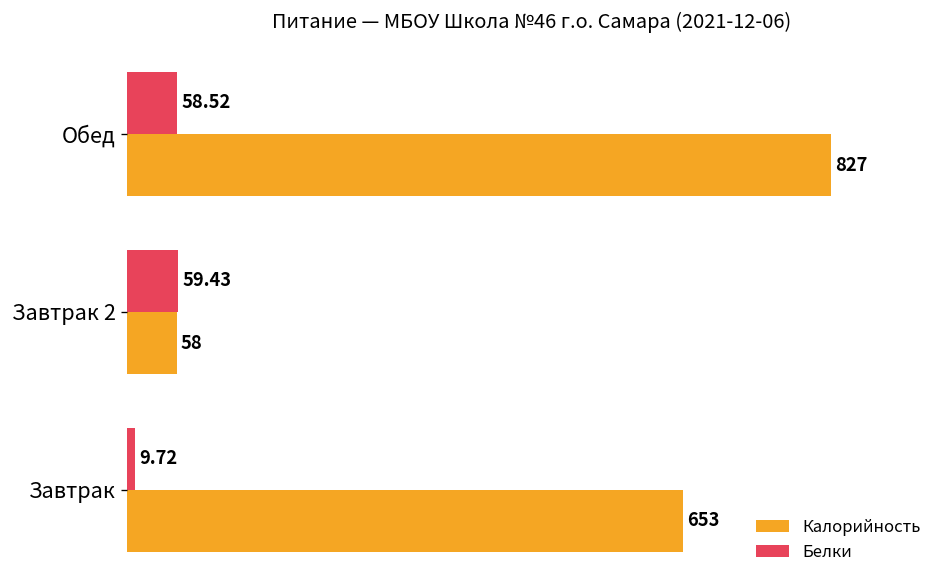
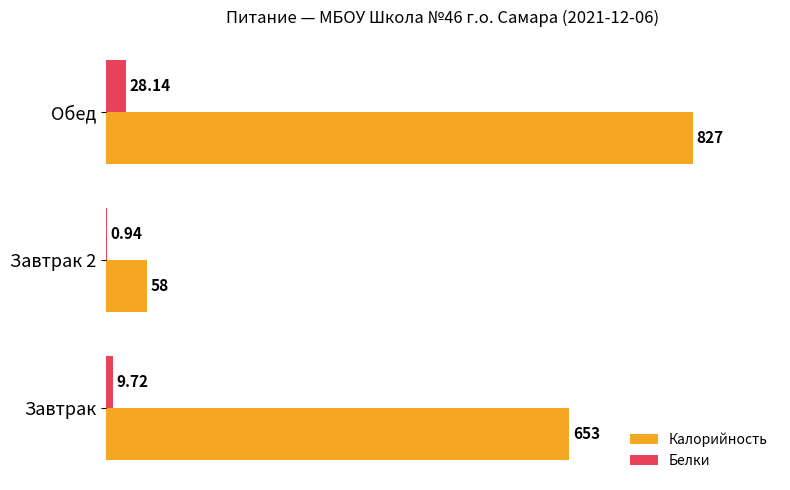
Белки, Обед: 58.52 -> 28.14
Белки, Завтрак 2: 59.43 -> 0.94
